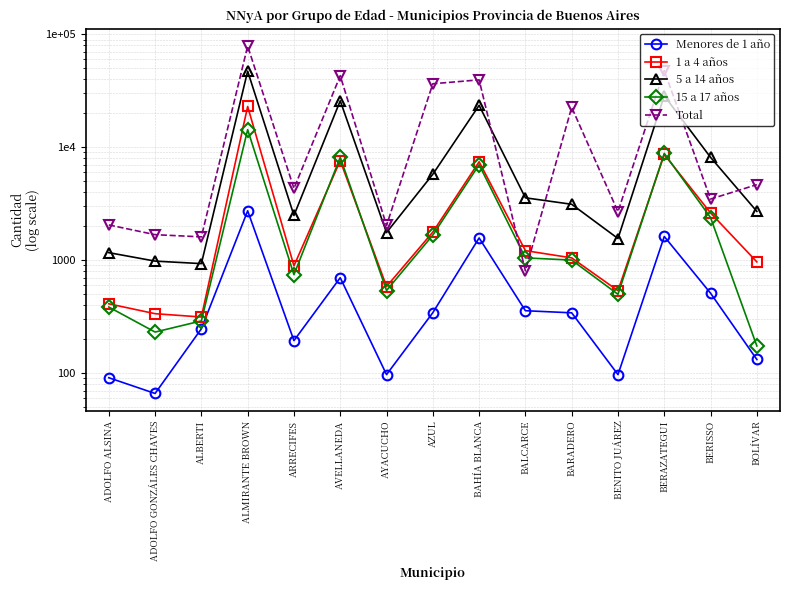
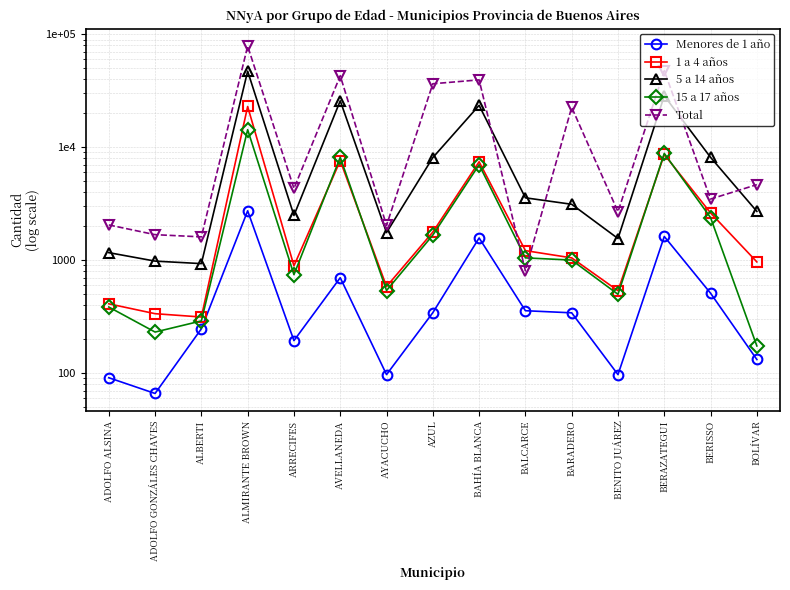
5 a 14 años, AZUL: 6000 -> 8000
